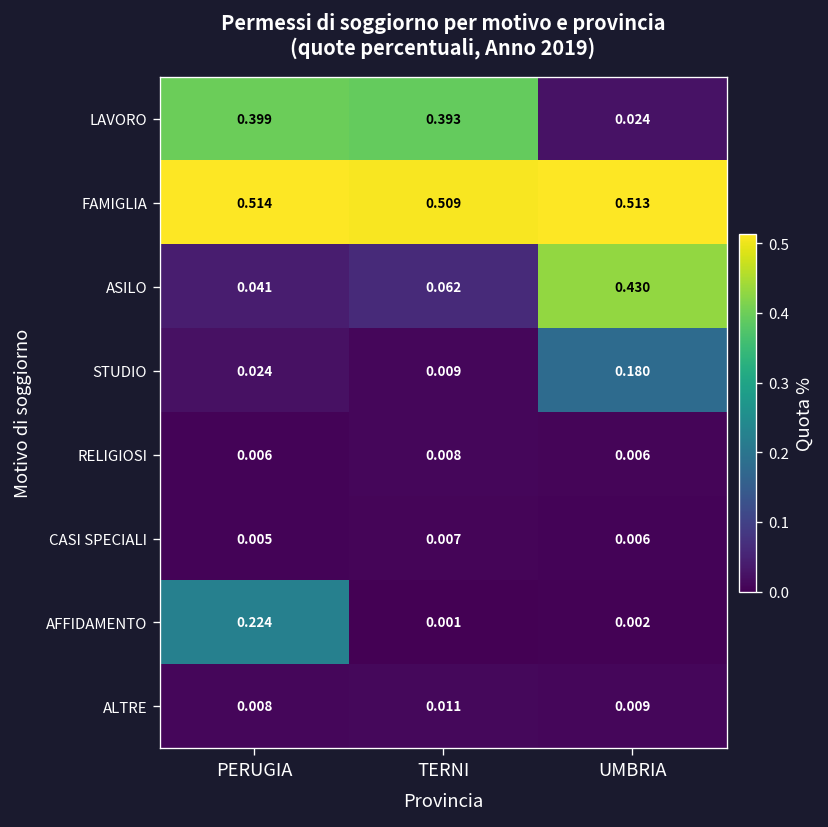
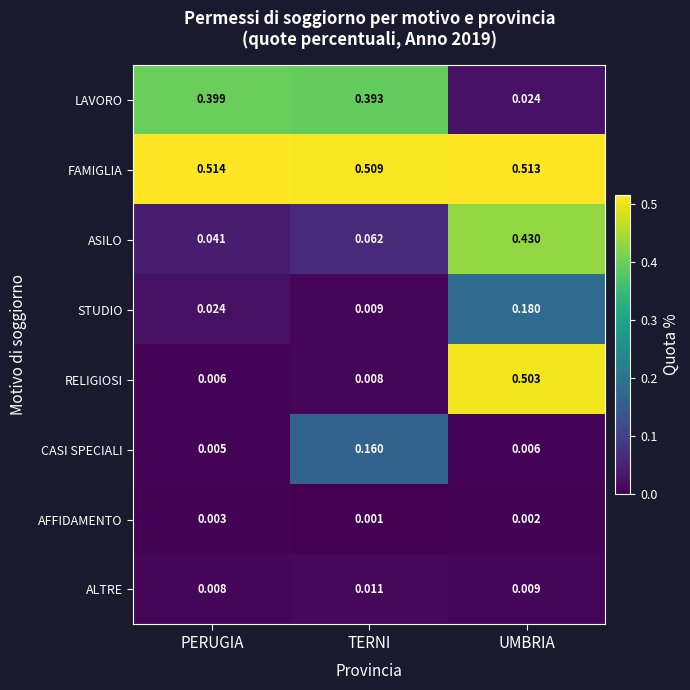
RELIGIOSI, UMBRIA: 0.006 -> 0.503
CASI SPECIALI, TERNI: 0.007 -> 0.160
AFFIDAMENTO, PERUGIA: 0.224 -> 0.003
